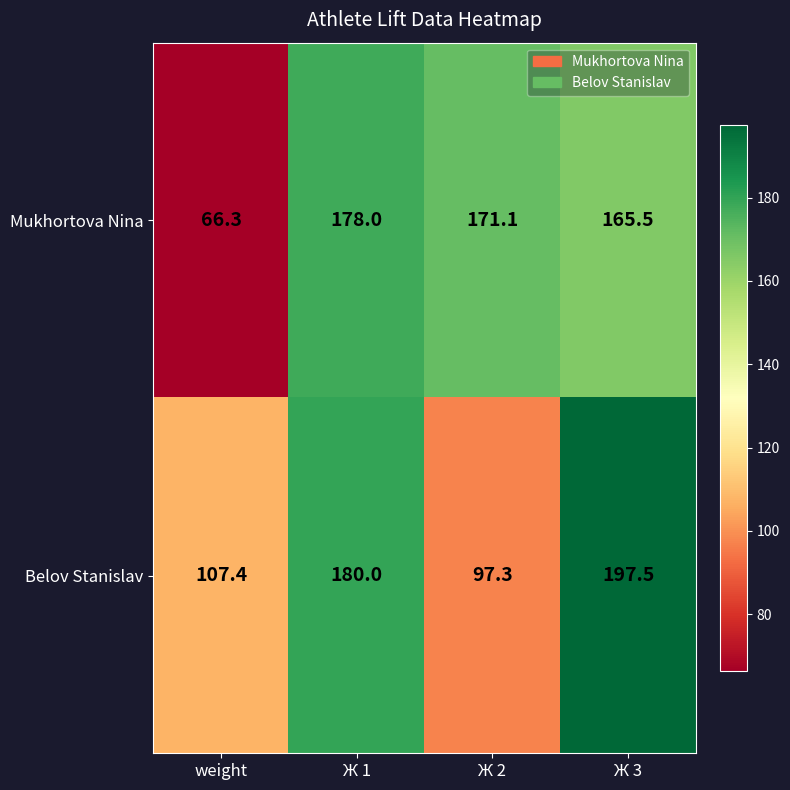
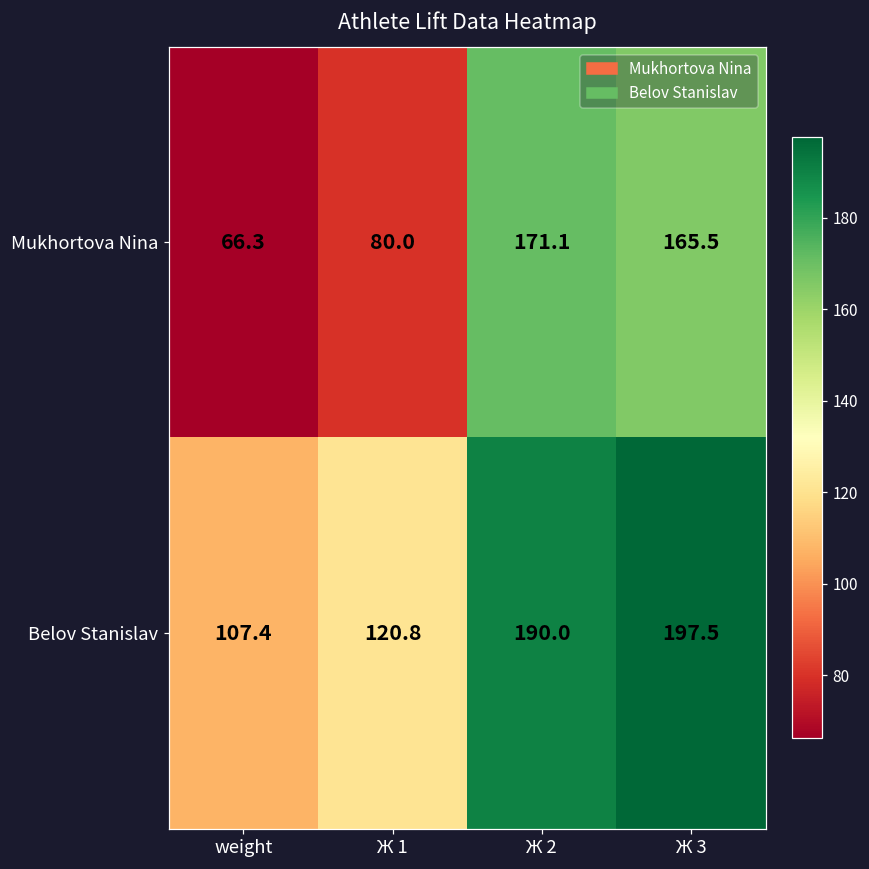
Mukhortova Nina, Ж 1: 178.0 -> 80.0
Belov Stanislav, Ж 1: 180.0 -> 120.8
Belov Stanislav, Ж 2: 97.3 -> 190.0
